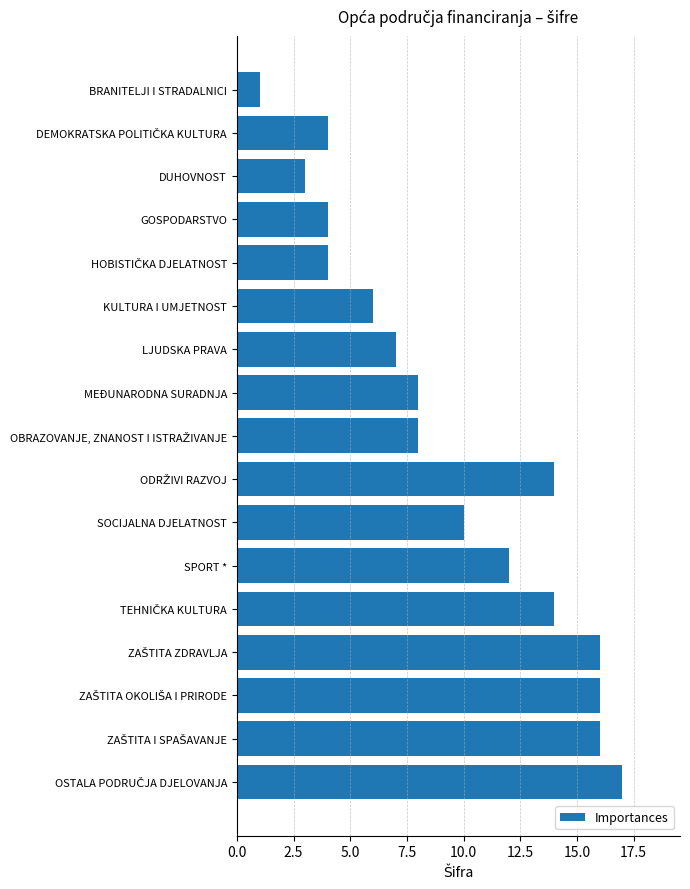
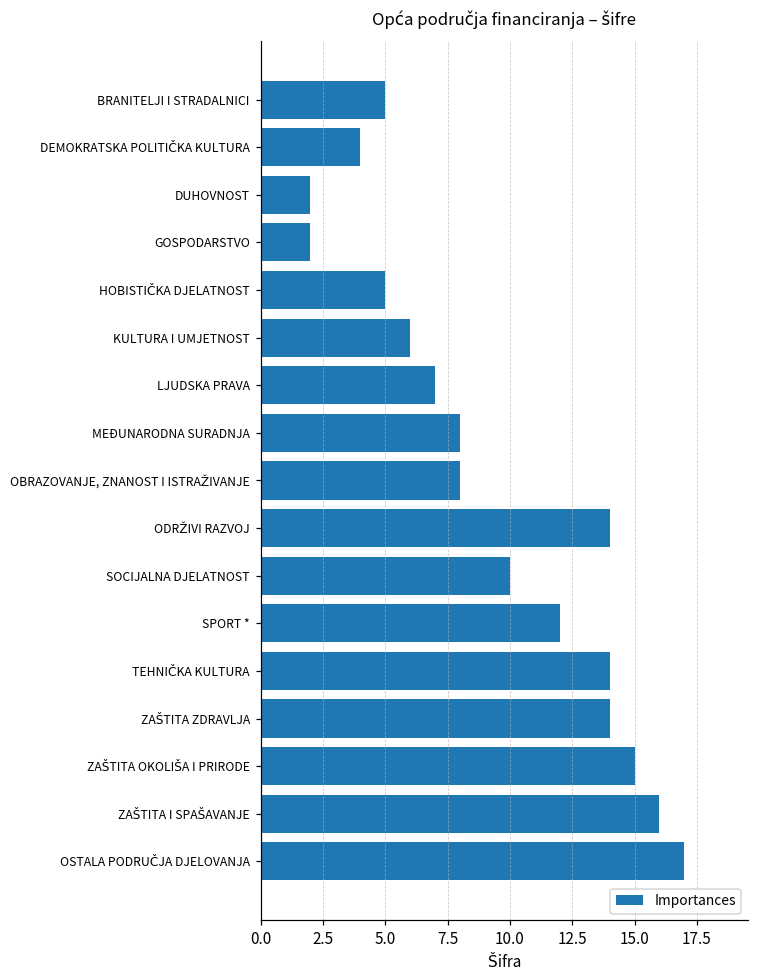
BRANITELJI I STRADALNICI: 1 -> 5
DUHOVNOST: 3 -> 2
GOSPODARSTVO: 4 -> 2
HOBISTIČKA DJELATNOST: 4 -> 5
ZAŠTITA ZDRAVLJA: 16 -> 14
ZAŠTITA OKOLIŠA I PRIRODE: 16 -> 15
